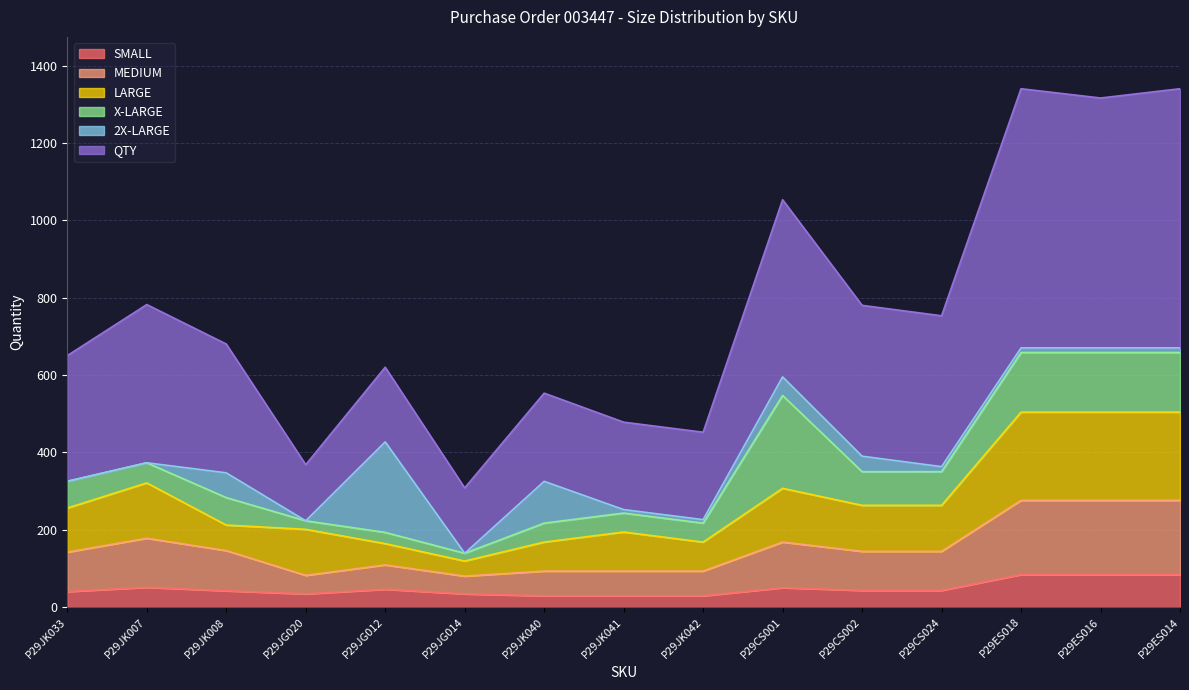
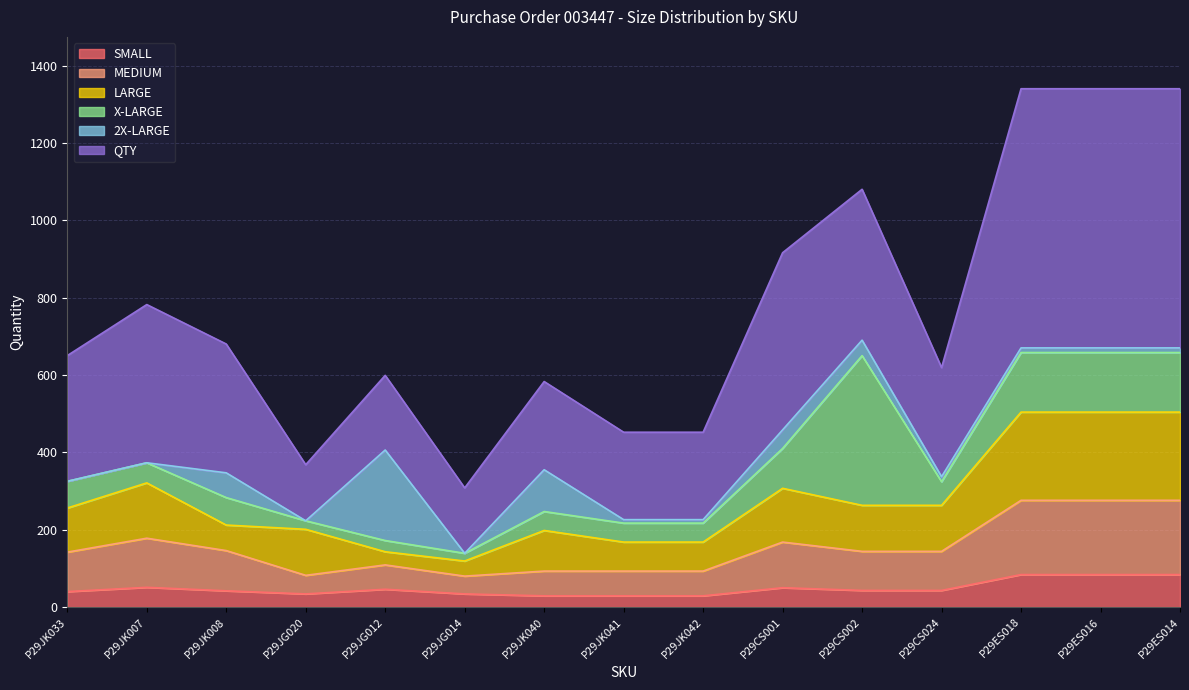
LARGE, P29JG012: 60 -> 30
LARGE, P29JK040: 80 -> 110
LARGE, P29JK041: 100 -> 80
X-LARGE, P29CS001: 240 -> 100
X-LARGE, P29CS002: 90 -> 390
X-LARGE, P29CS024: 90 -> 60
QTY, P29CS024: 390 -> 280
QTY, P29ES016: 650 -> 670
